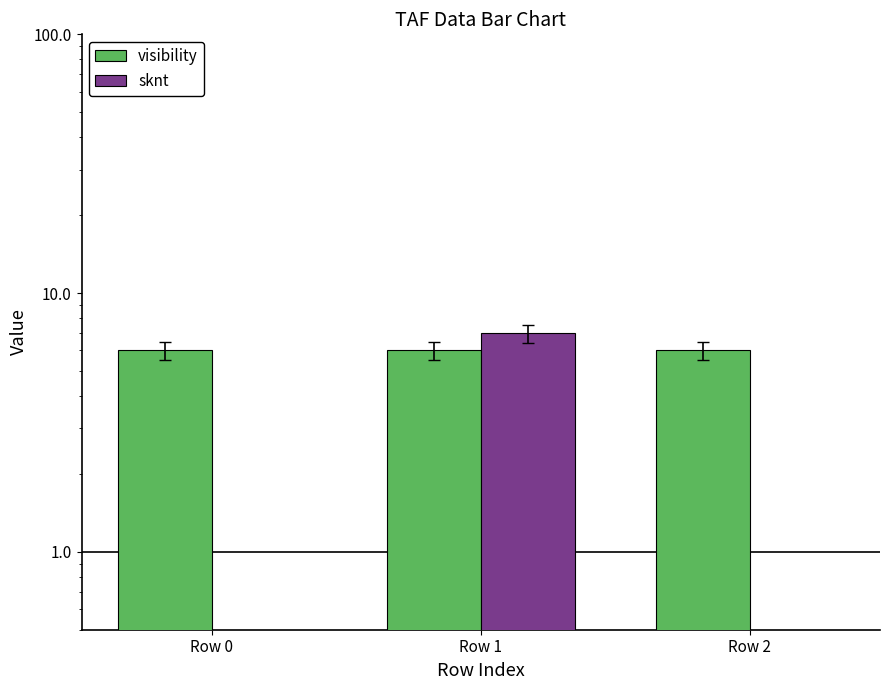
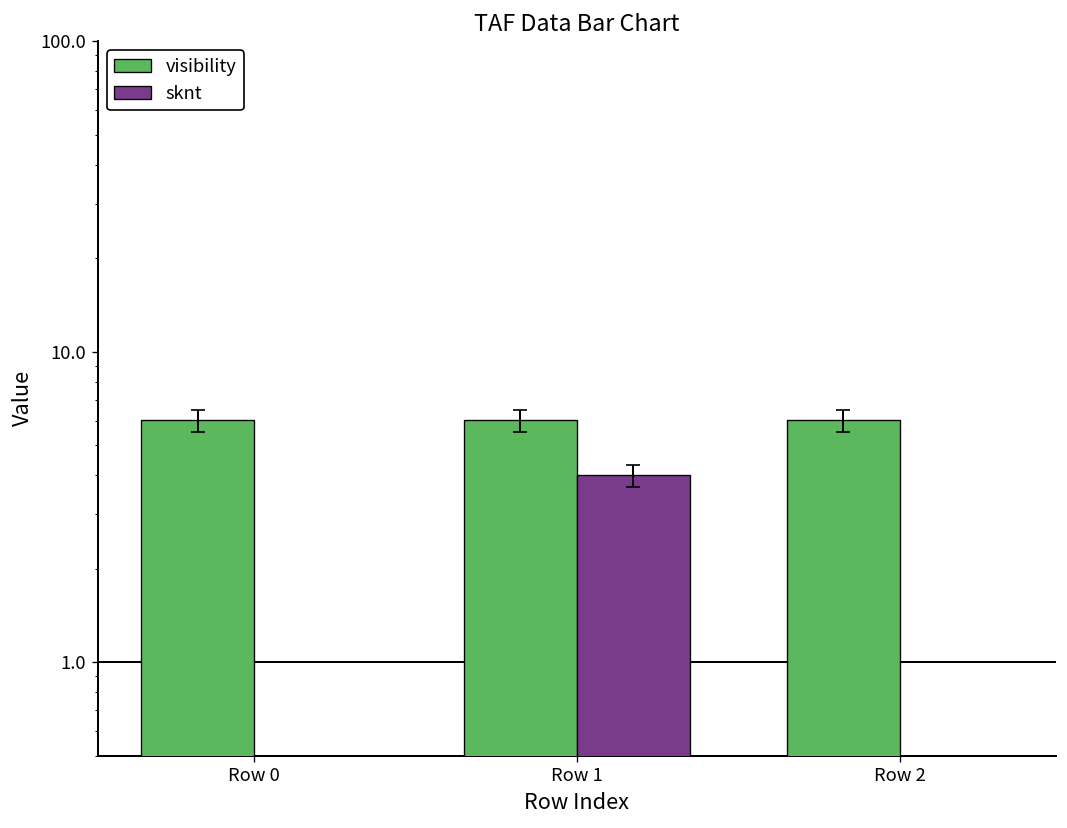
sknt, Row 1: 7 -> 4
